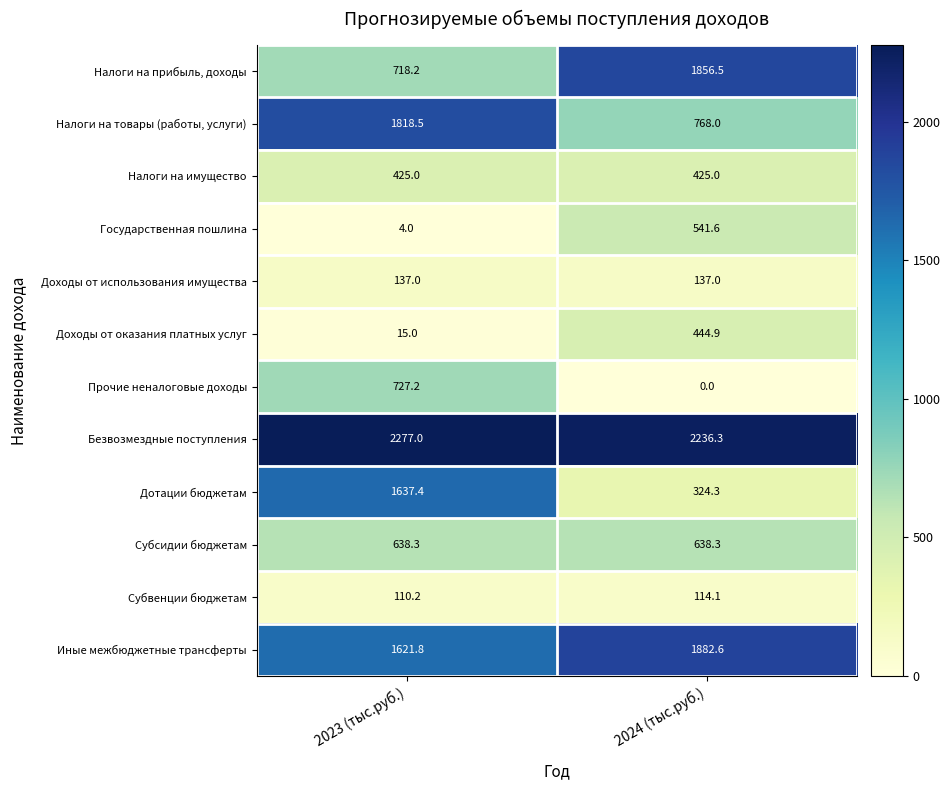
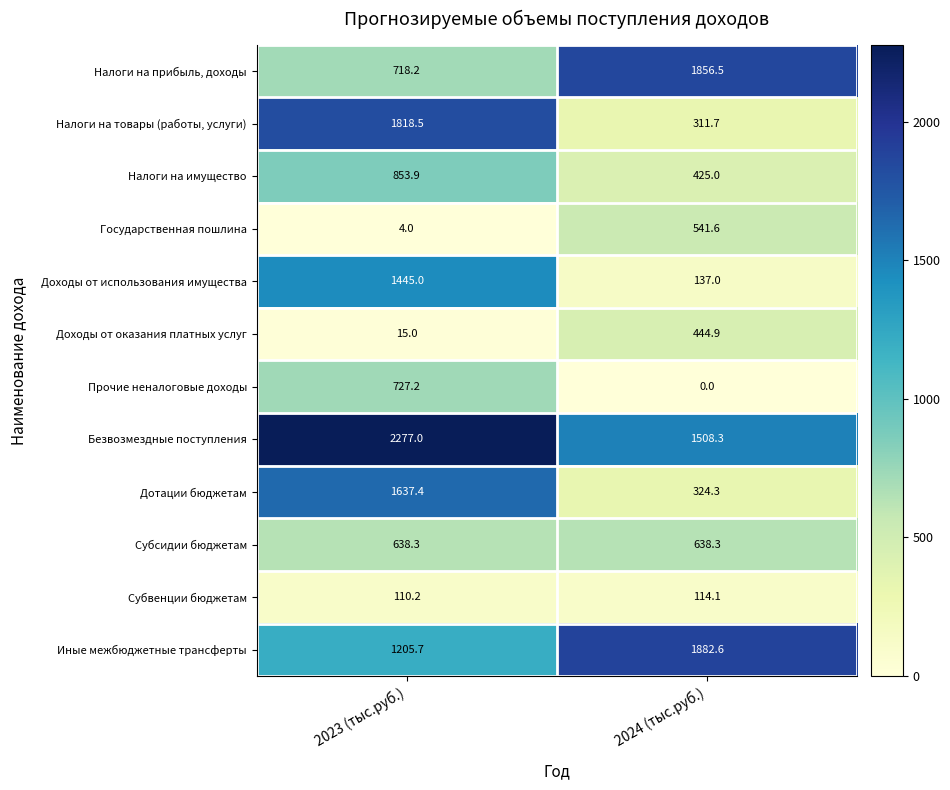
Налоги на товары (работы, услуги), 2024 (тыс.руб.): 768.0 -> 311.7
Налоги на имущество, 2023 (тыс.руб.): 425.0 -> 853.9
Доходы от использования имущества, 2023 (тыс.руб.): 137.0 -> 1445.0
Безвозмездные поступления, 2024 (тыс.руб.): 2236.3 -> 1508.3
Иные межбюджетные трансферты, 2023 (тыс.руб.): 1621.8 -> 1205.7
